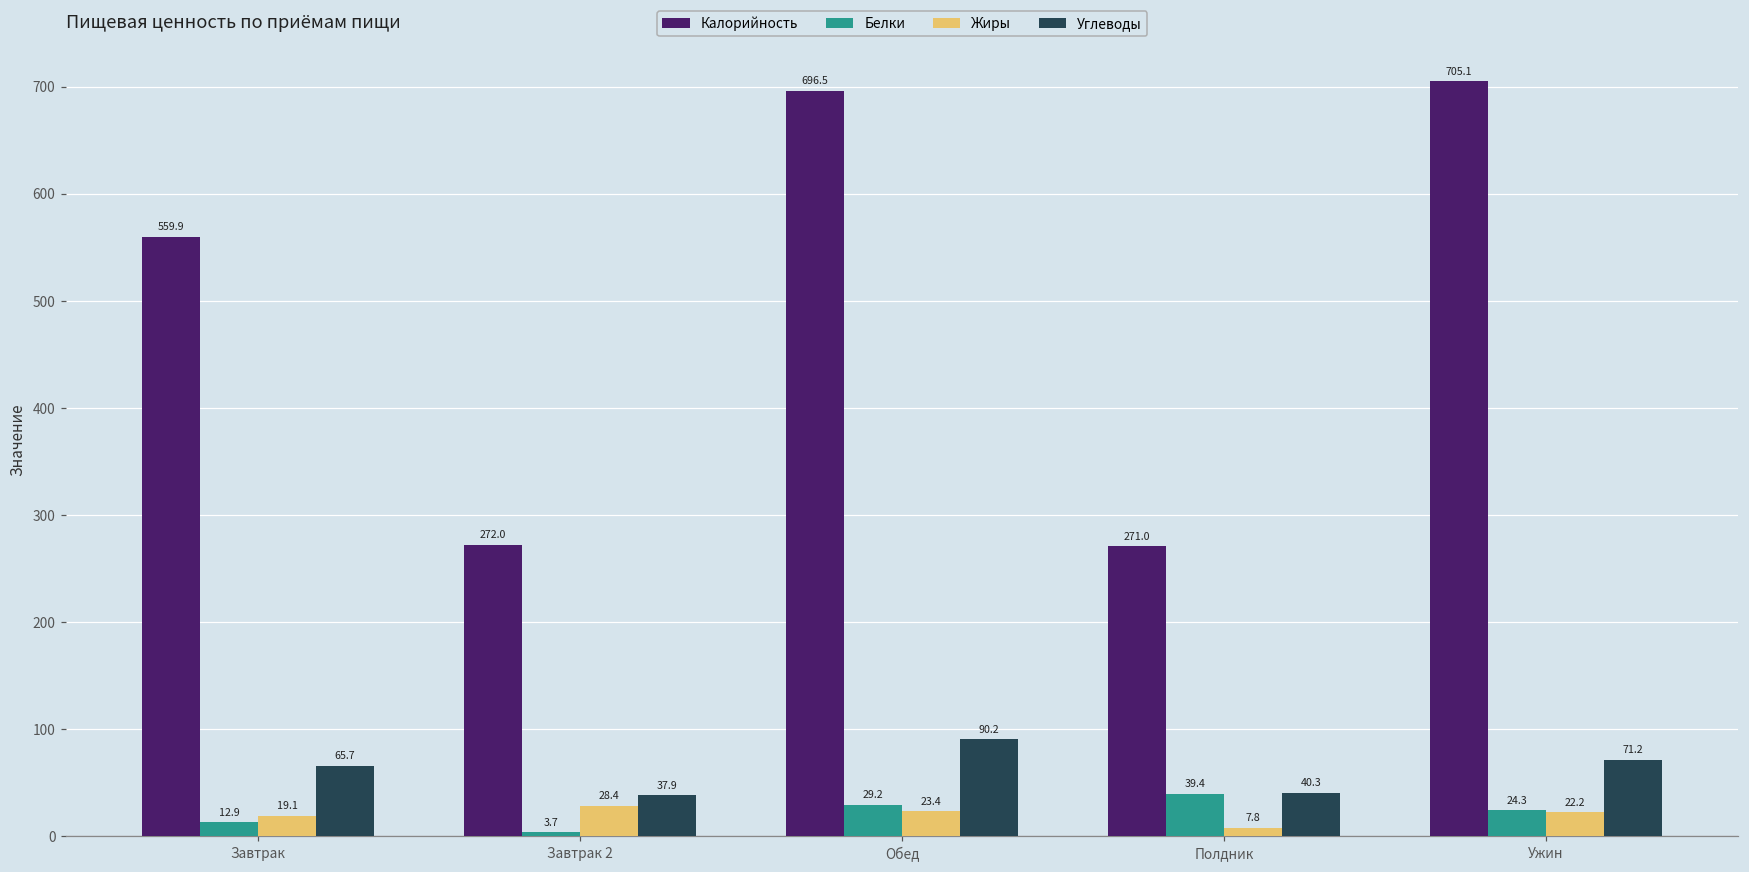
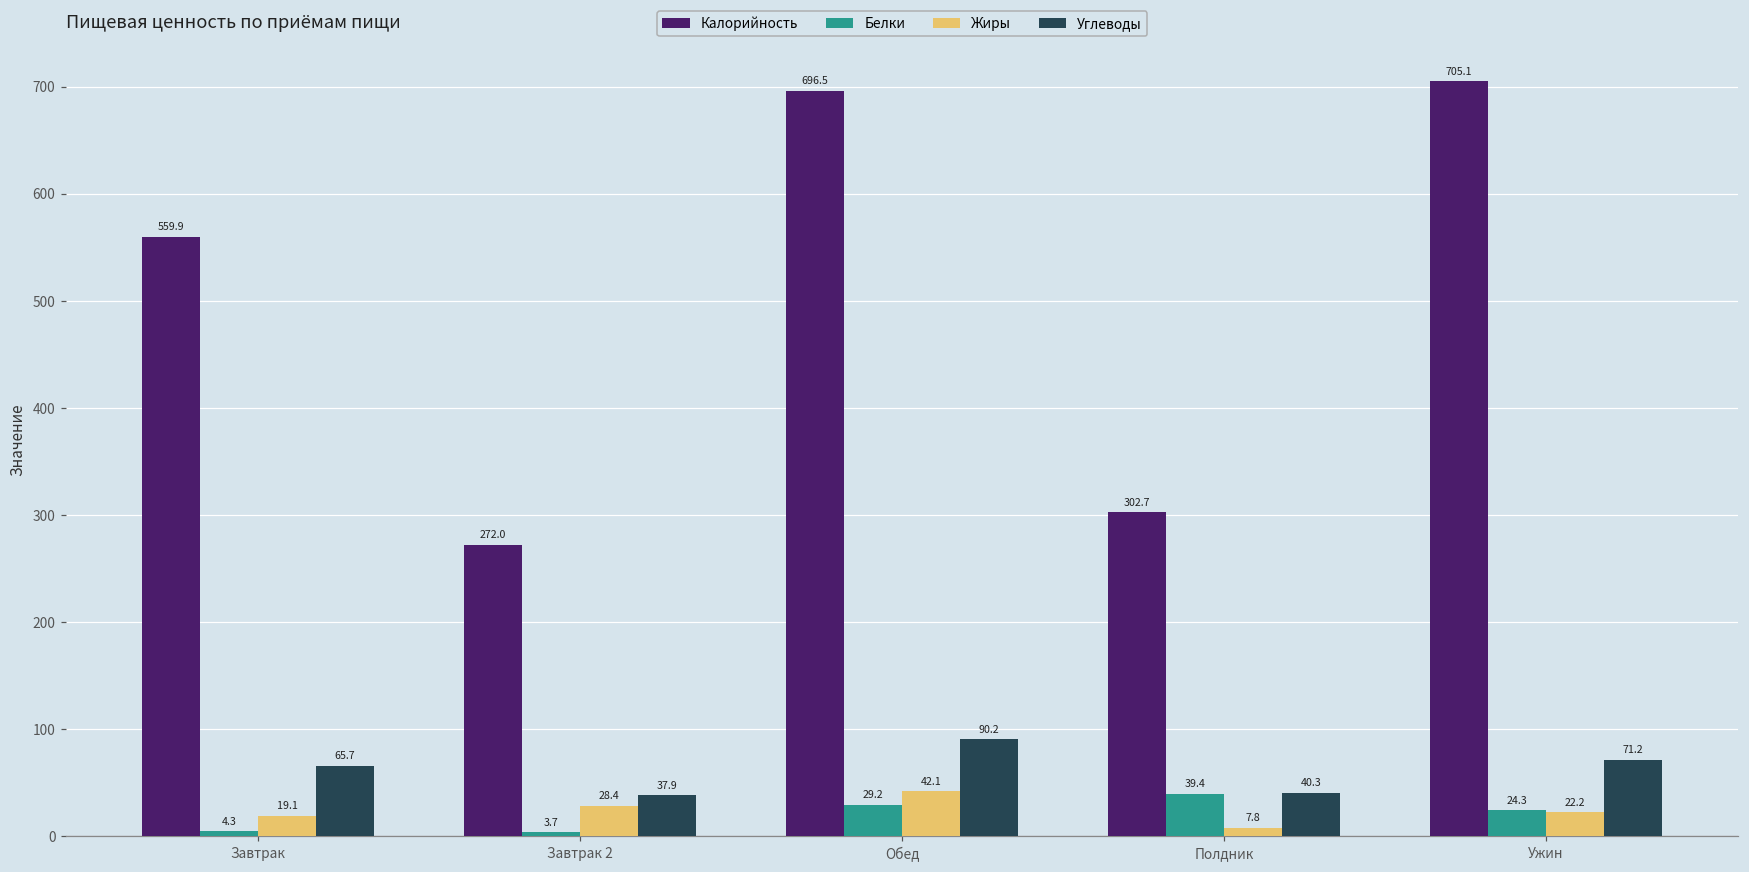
Белки, Завтрак: 12.9 -> 4.3
Жиры, Обед: 23.4 -> 42.1
Калорийность, Полдник: 271.0 -> 302.7
